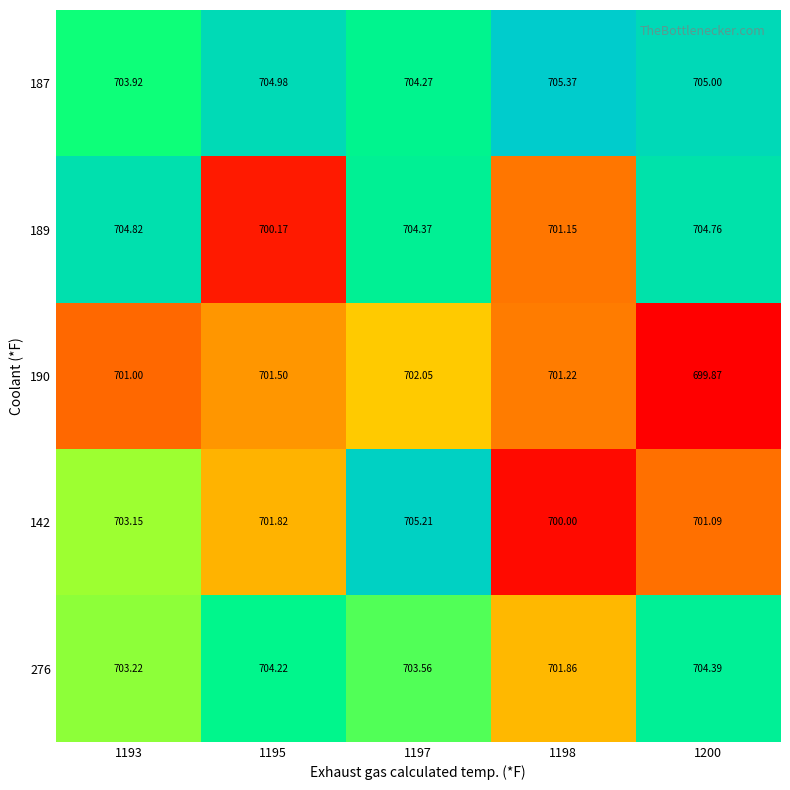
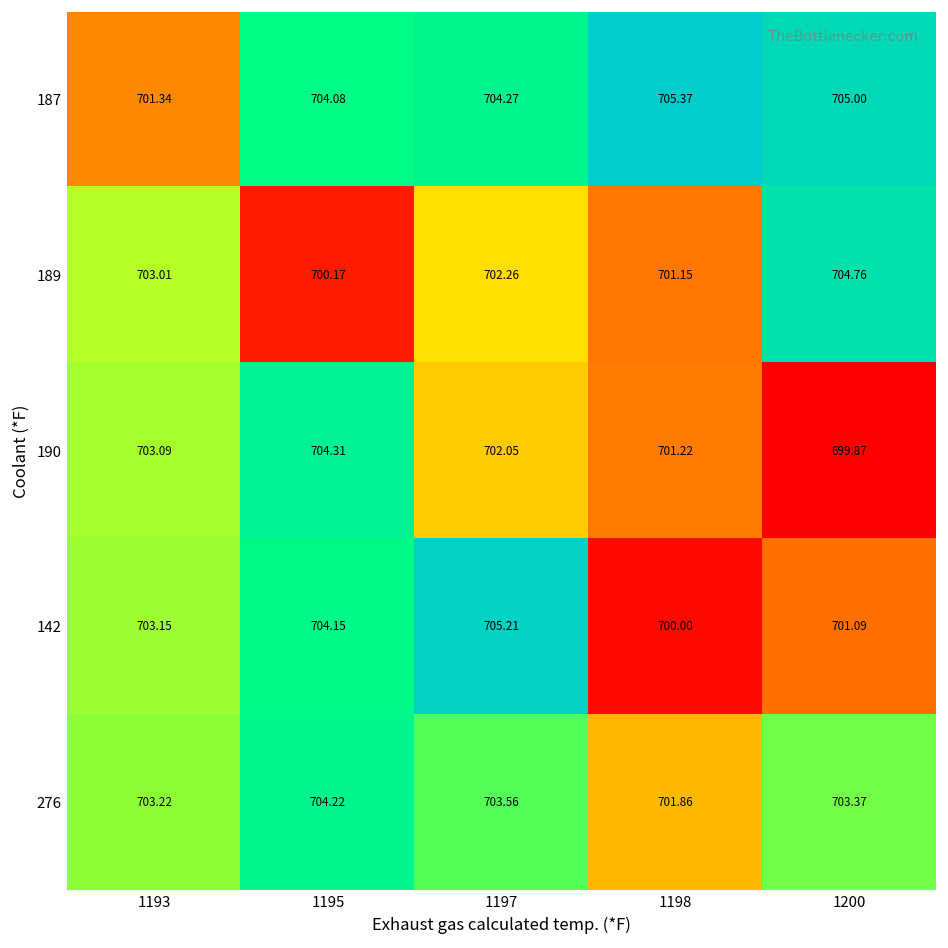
187, 1193: 703.92 -> 701.34
187, 1195: 704.98 -> 704.08
189, 1193: 704.82 -> 703.01
189, 1197: 704.37 -> 702.26
190, 1193: 701.00 -> 703.09
190, 1195: 701.50 -> 704.31
142, 1195: 701.82 -> 704.15
276, 1200: 704.39 -> 703.37
